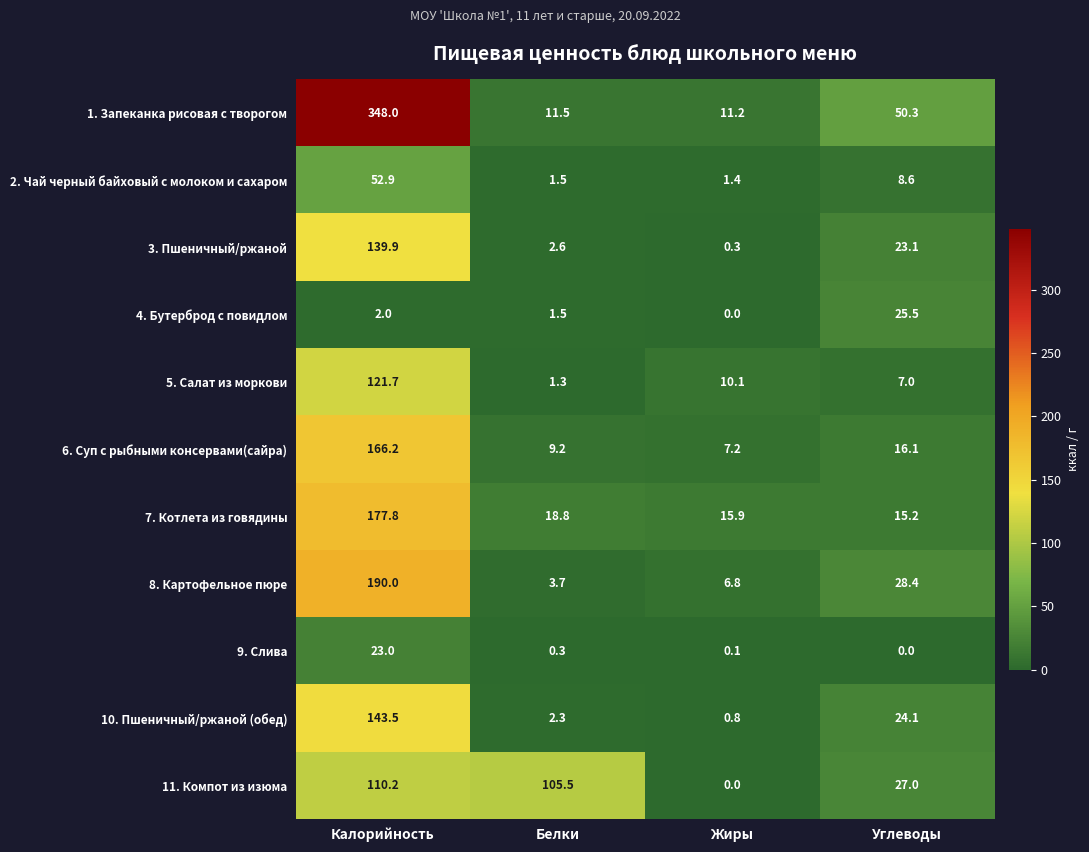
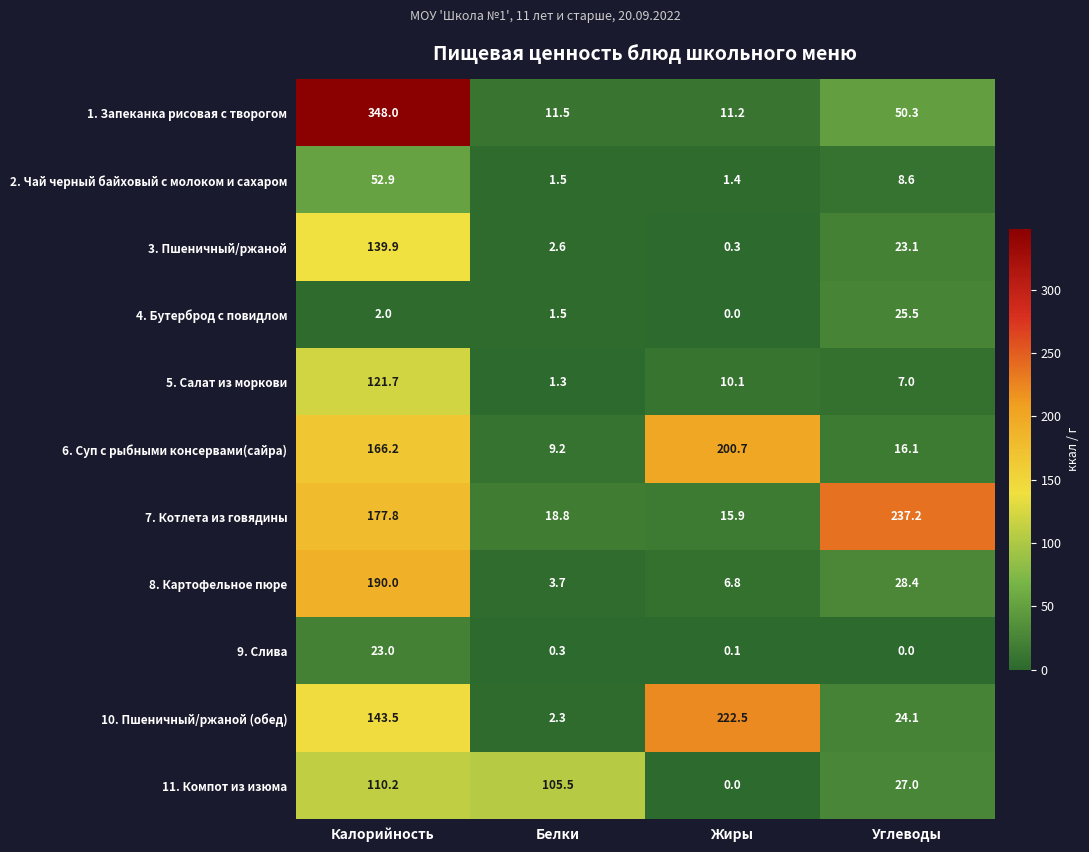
6. Суп с рыбными консервами(сайра), Жиры: 7.2 -> 200.7
7. Котлета из говядины, Углеводы: 15.2 -> 237.2
10. Пшеничный/ржаной (обед), Жиры: 0.8 -> 222.5
